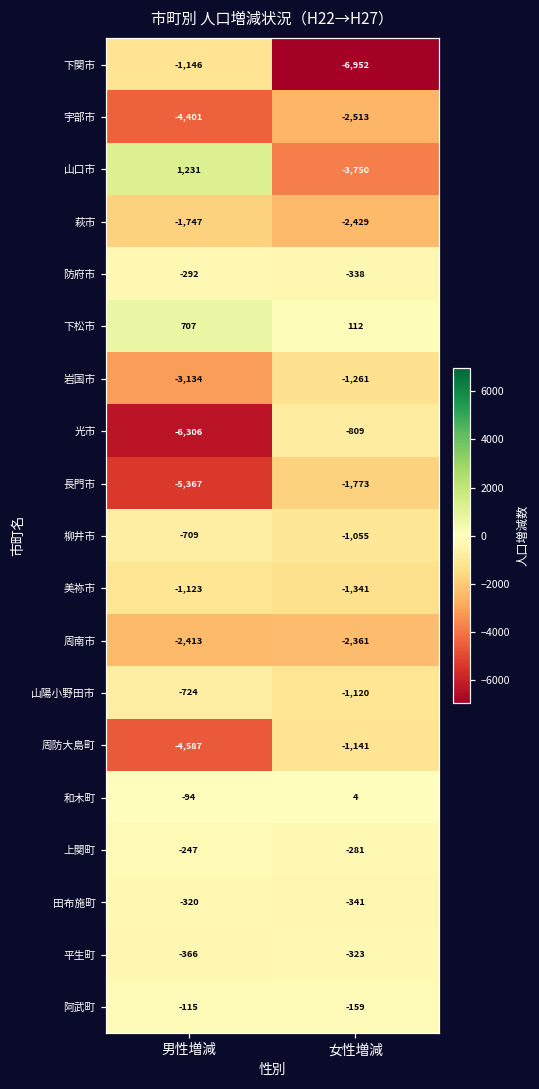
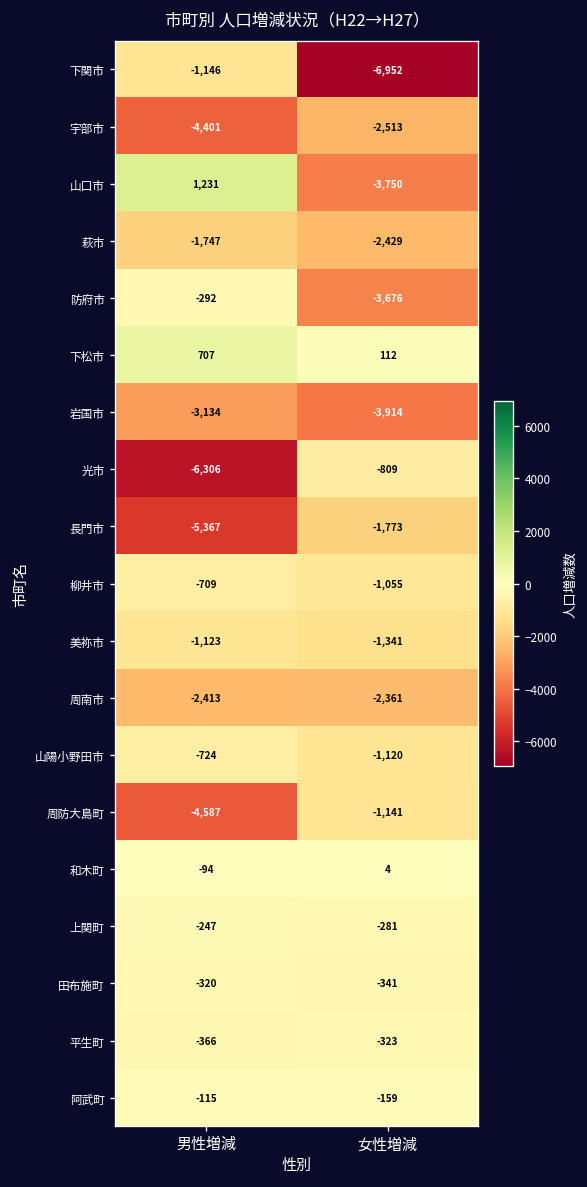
防府市, 女性増減: -338 -> -3,676
岩国市, 女性増減: -1,261 -> -3,914
